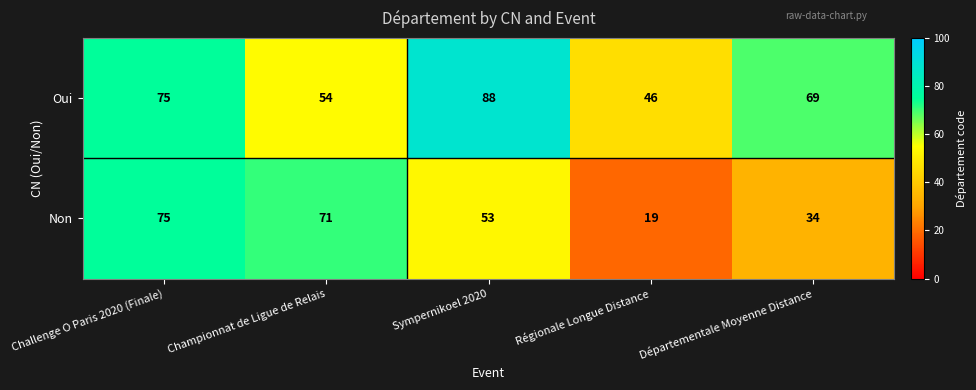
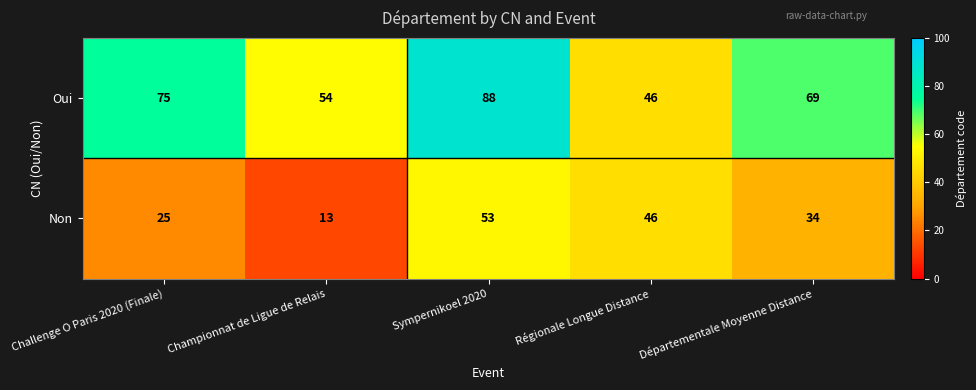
Non, Challenge O Paris 2020 (Finale): 75 -> 25
Non, Championnat de Ligue de Relais: 71 -> 13
Non, Régionale Longue Distance: 19 -> 46
